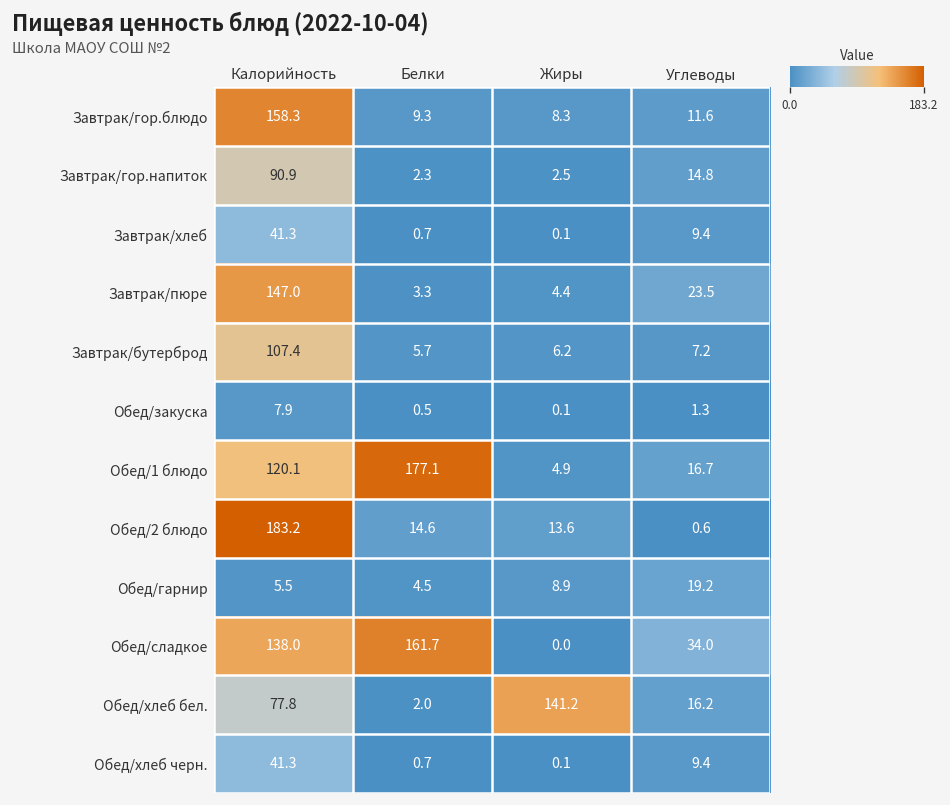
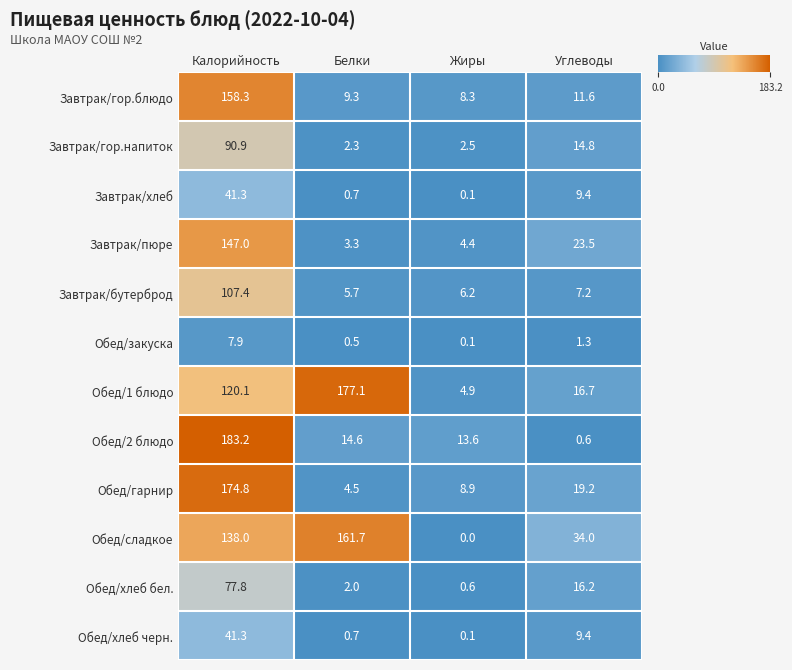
Обед/гарнир, Калорийность: 5.5 -> 174.8
Обед/хлеб бел., Жиры: 141.2 -> 0.6
